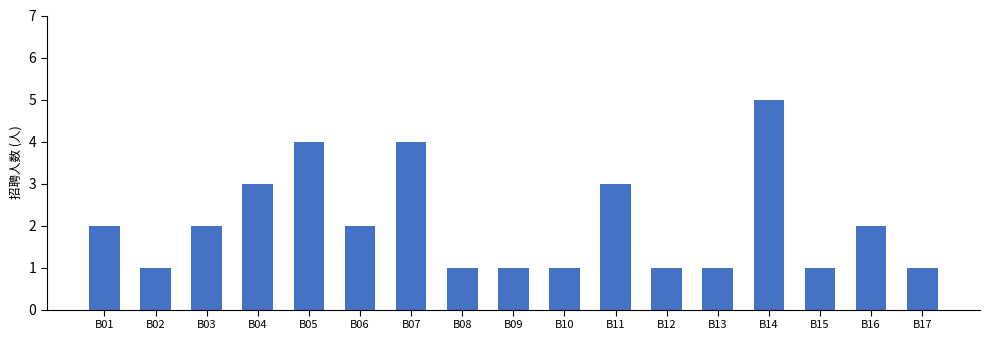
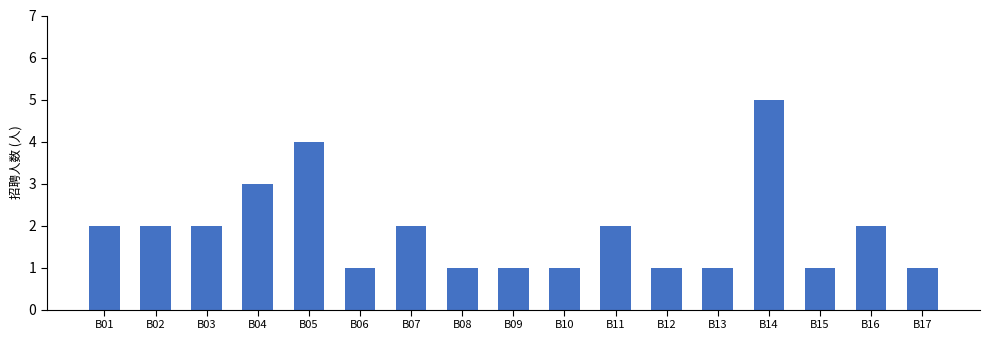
B02: 1 -> 2
B06: 2 -> 1
B07: 4 -> 2
B11: 3 -> 2
